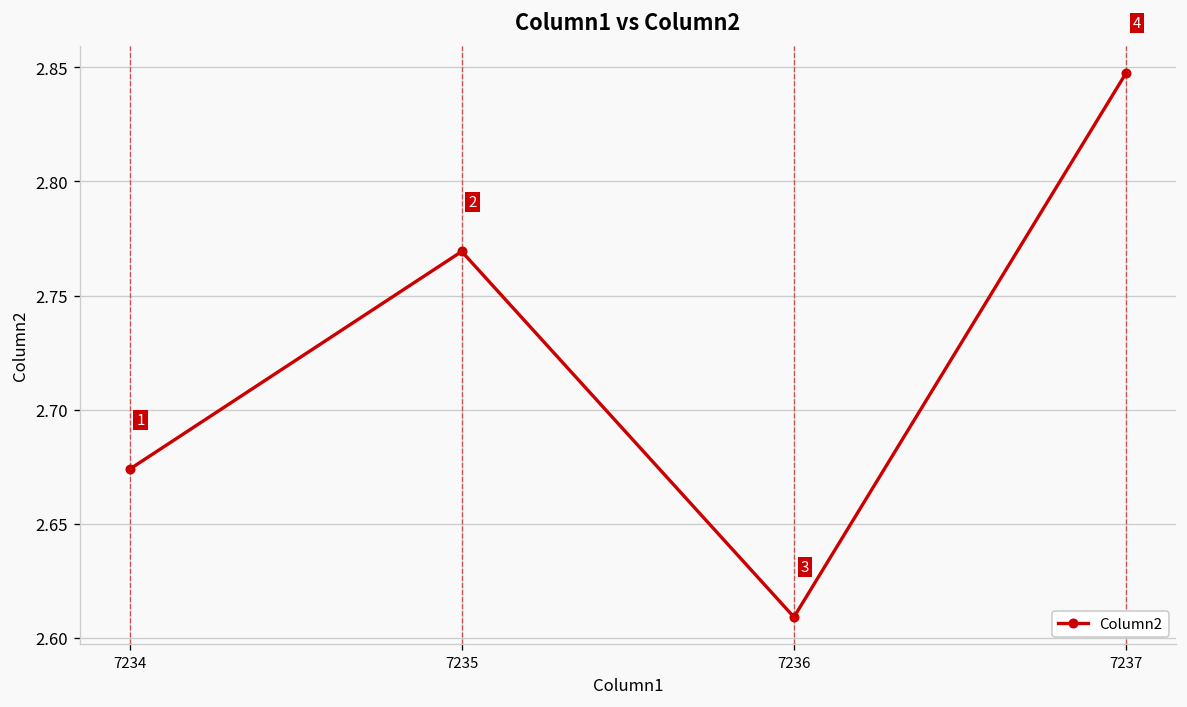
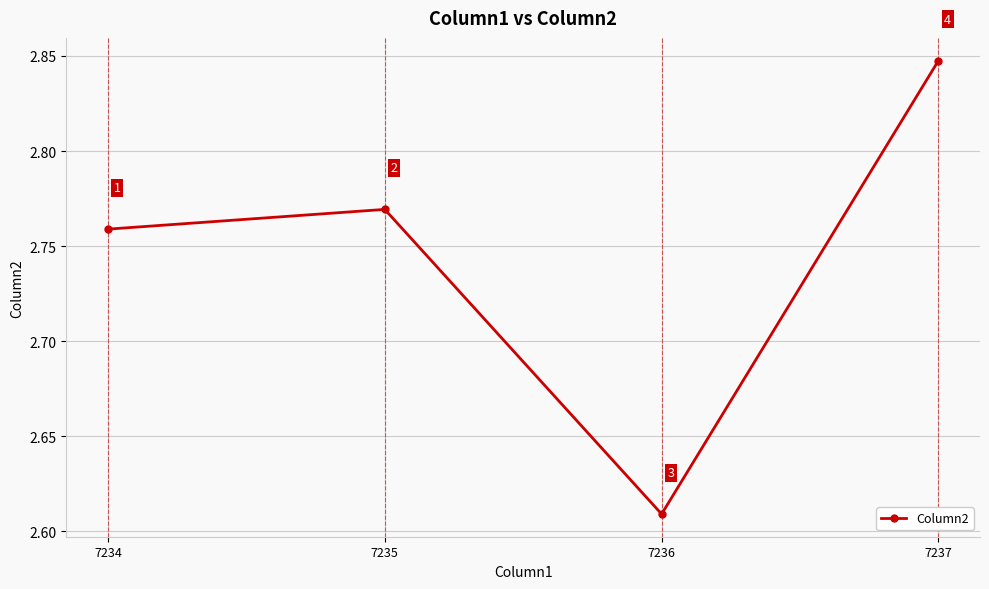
7234: 2.674 -> 2.759
